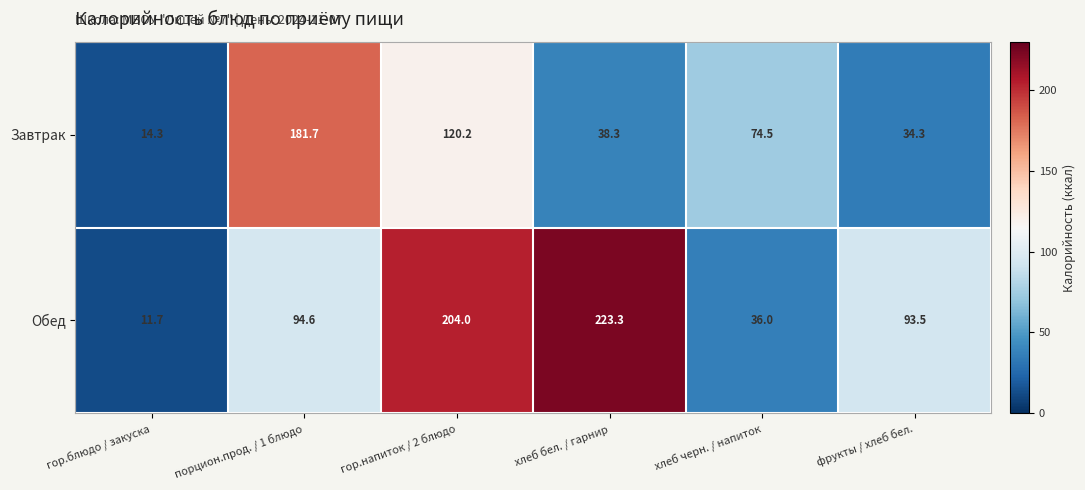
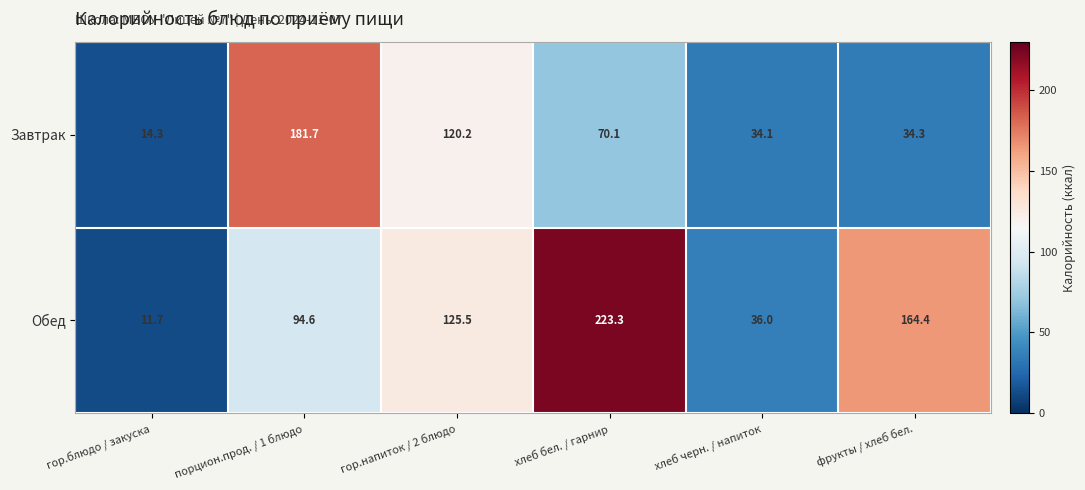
Завтрак, хлеб бел. / гарнир: 38.3 -> 70.1
Завтрак, хлеб черн. / напиток: 74.5 -> 34.1
Обед, гор.напиток / 2 блюдо: 204.0 -> 125.5
Обед, фрукты / хлеб бел.: 93.5 -> 164.4
